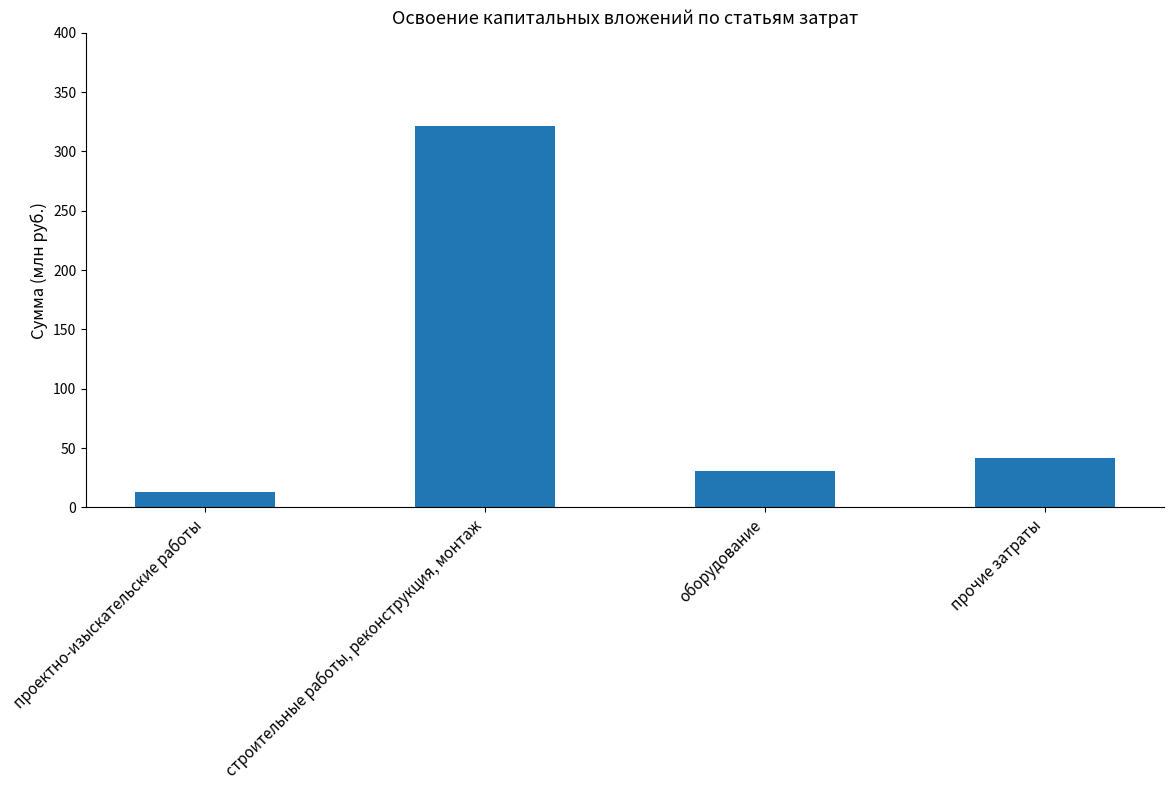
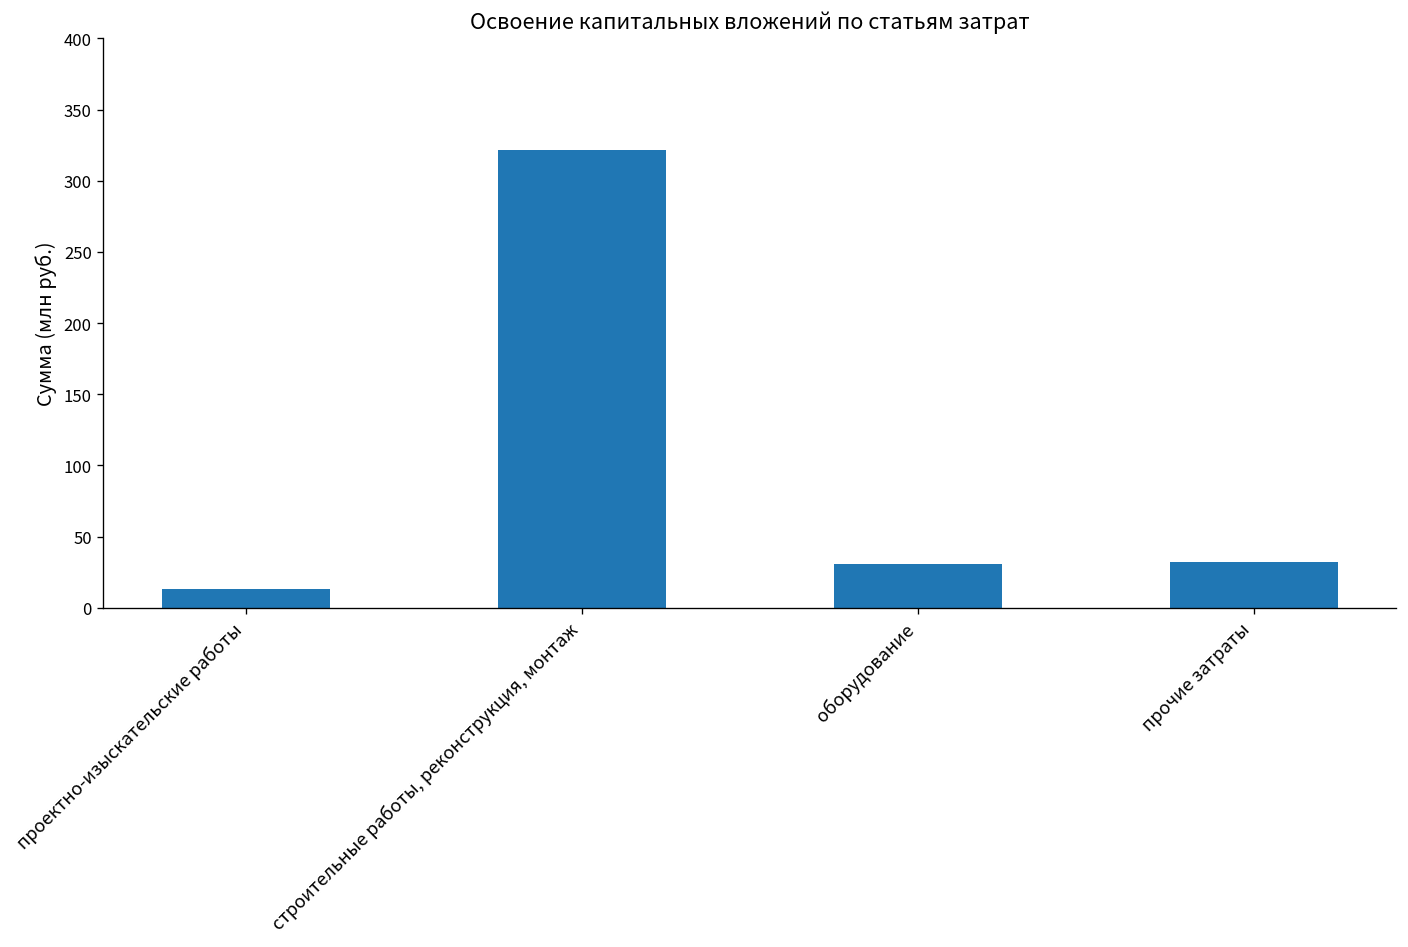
прочие затраты: 41 -> 32
